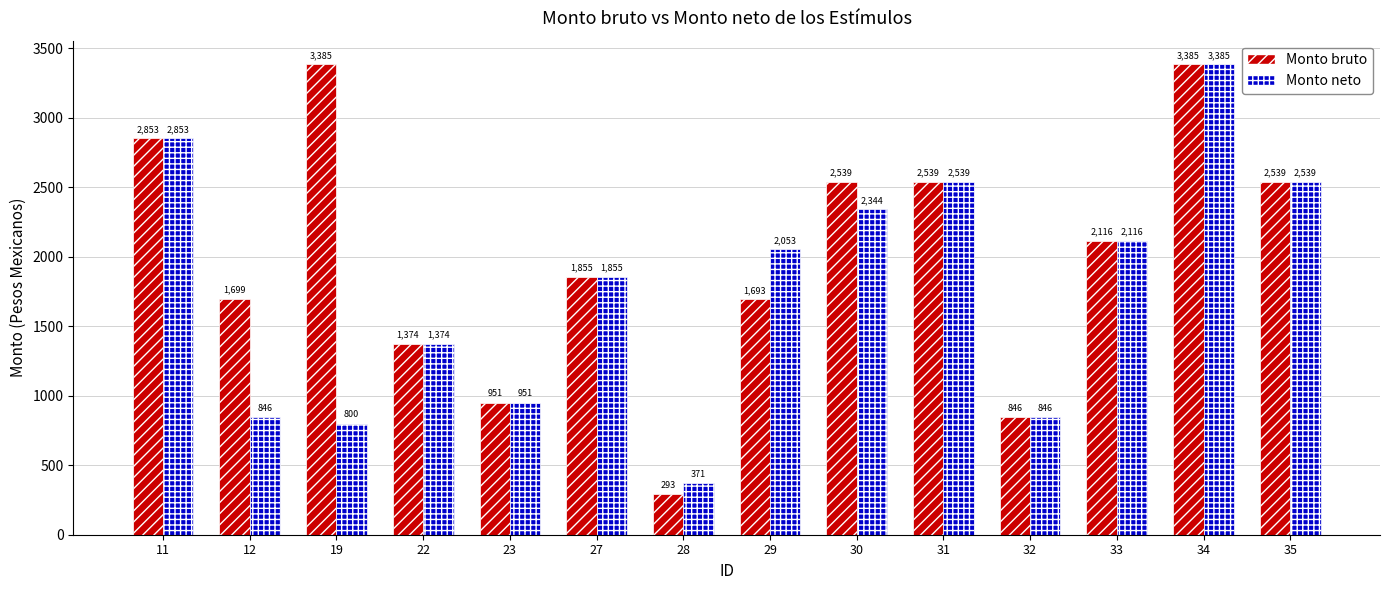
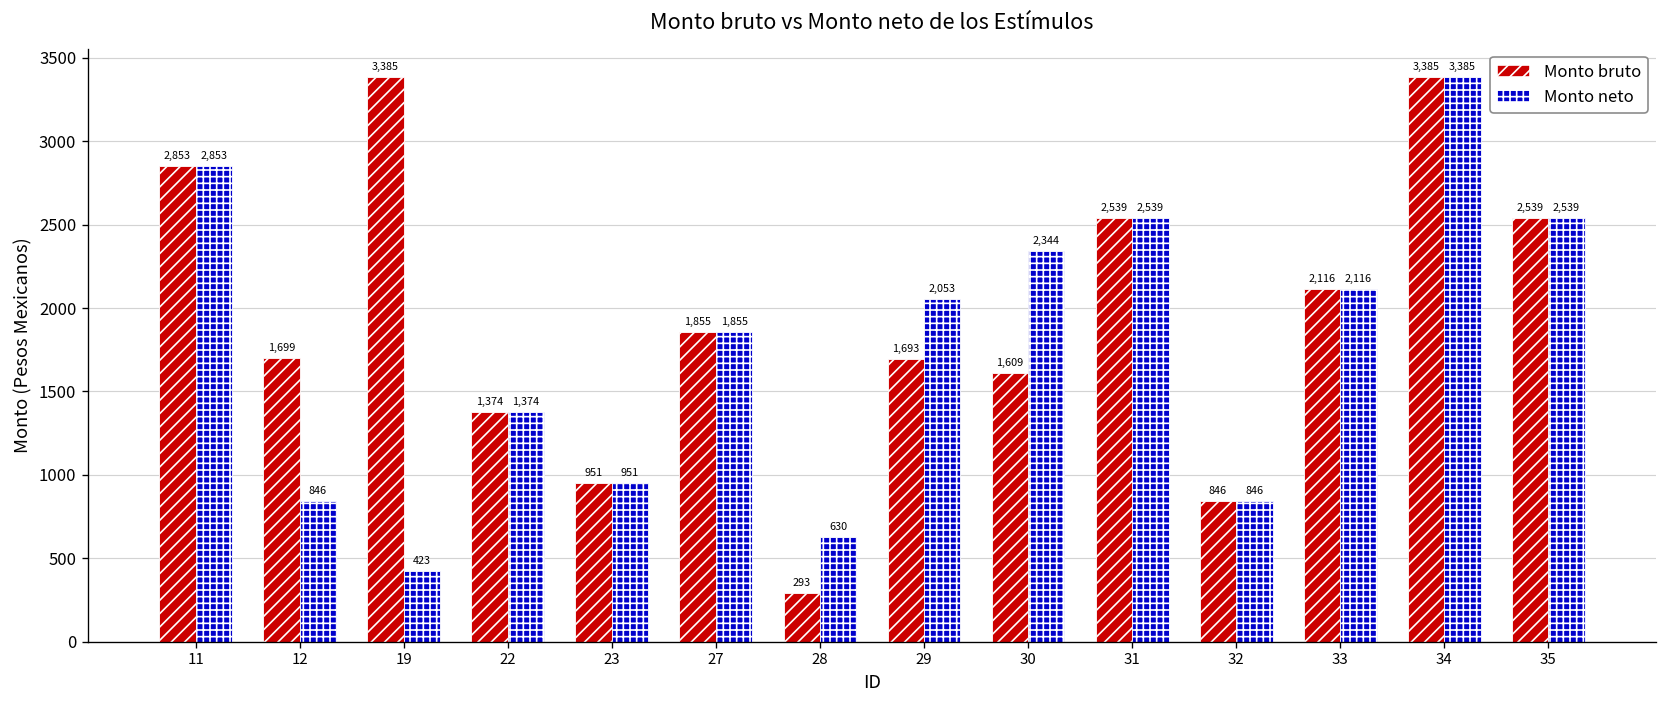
Monto neto, 19: 800 -> 423
Monto neto, 28: 371 -> 630
Monto bruto, 30: 2,539 -> 1,609
